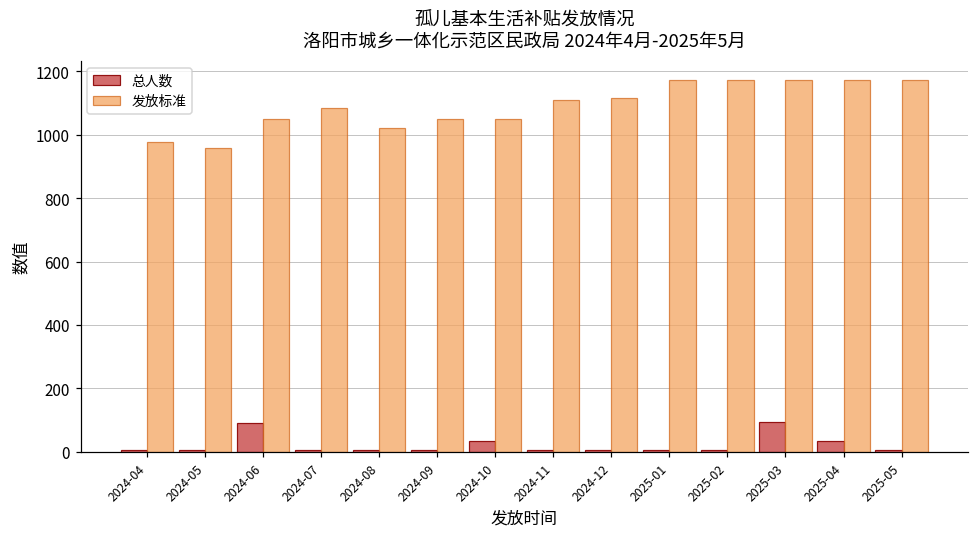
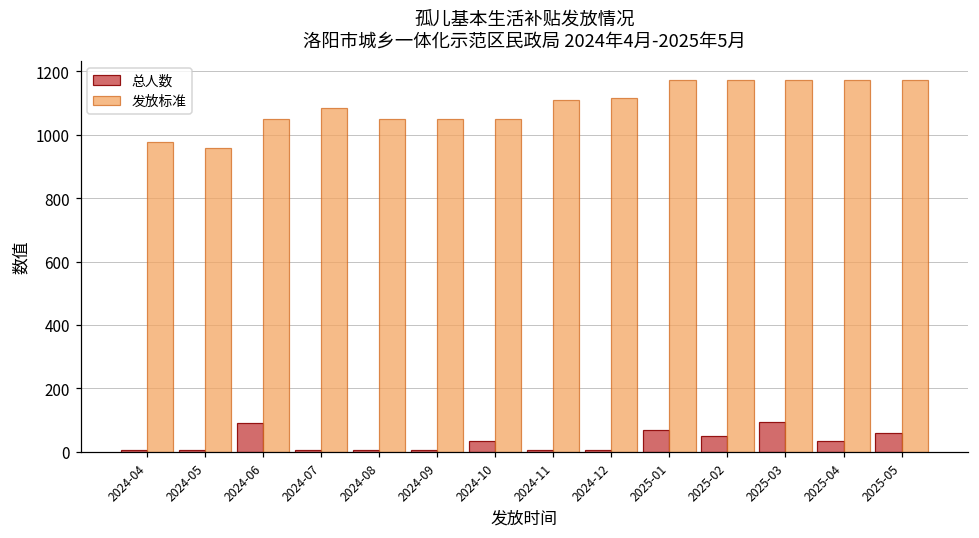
发放标准, 2024-08: 1020 -> 1050
总人数, 2025-01: 0 -> 70
总人数, 2025-02: 0 -> 50
总人数, 2025-05: 0 -> 60
